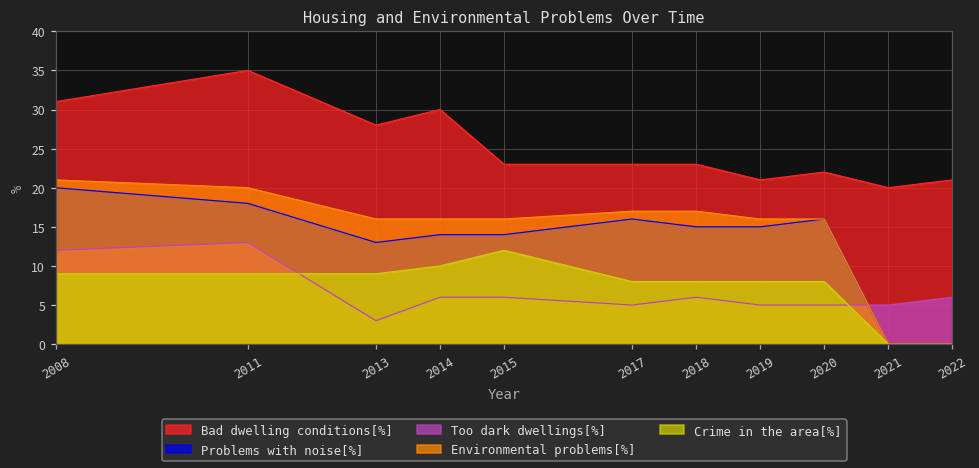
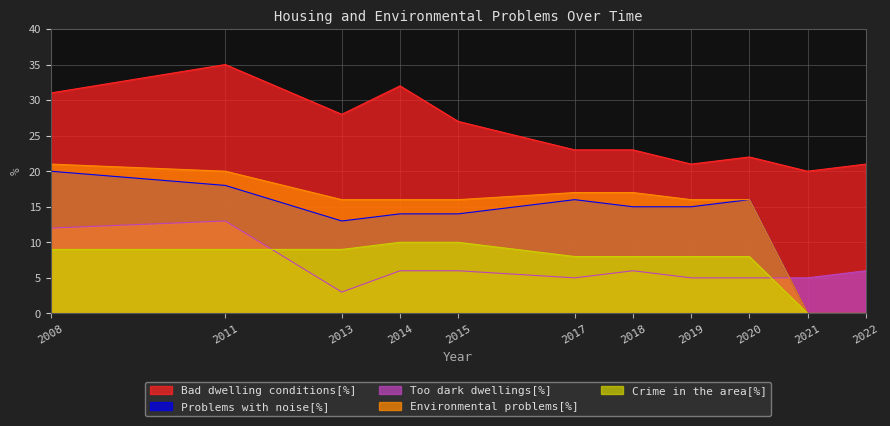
Bad dwelling conditions[%], 2014: 30 -> 32
Bad dwelling conditions[%], 2015: 23 -> 27
Crime in the area[%], 2015: 12 -> 10
